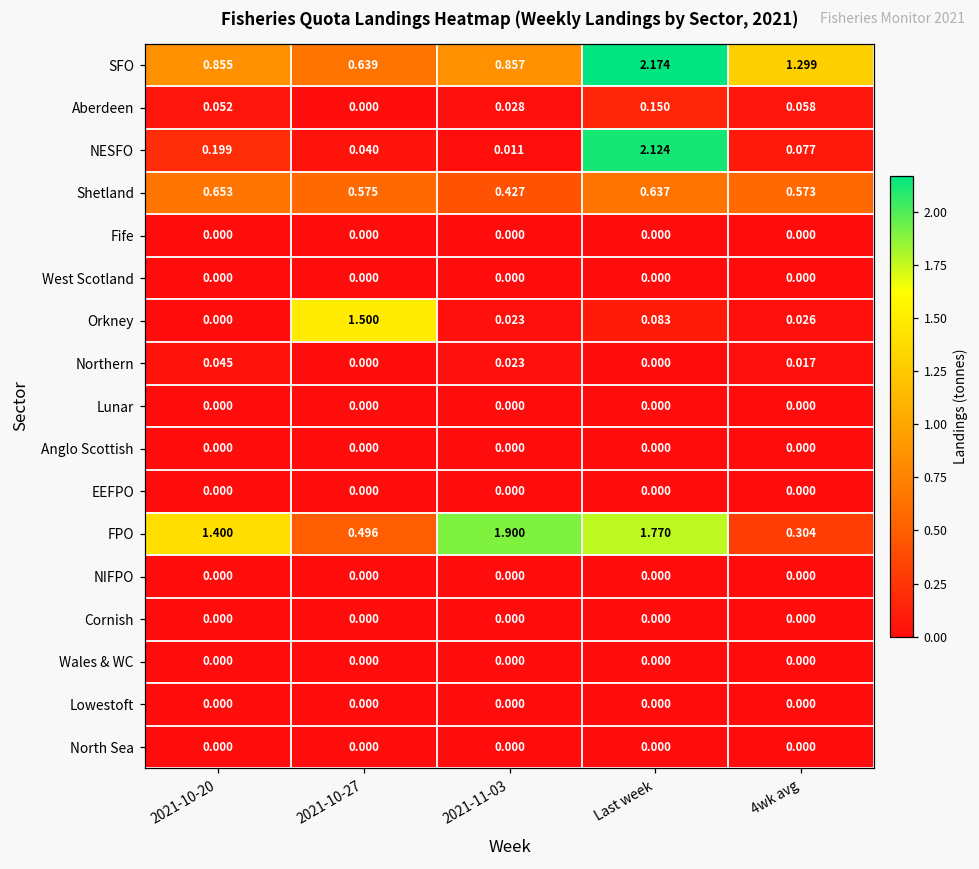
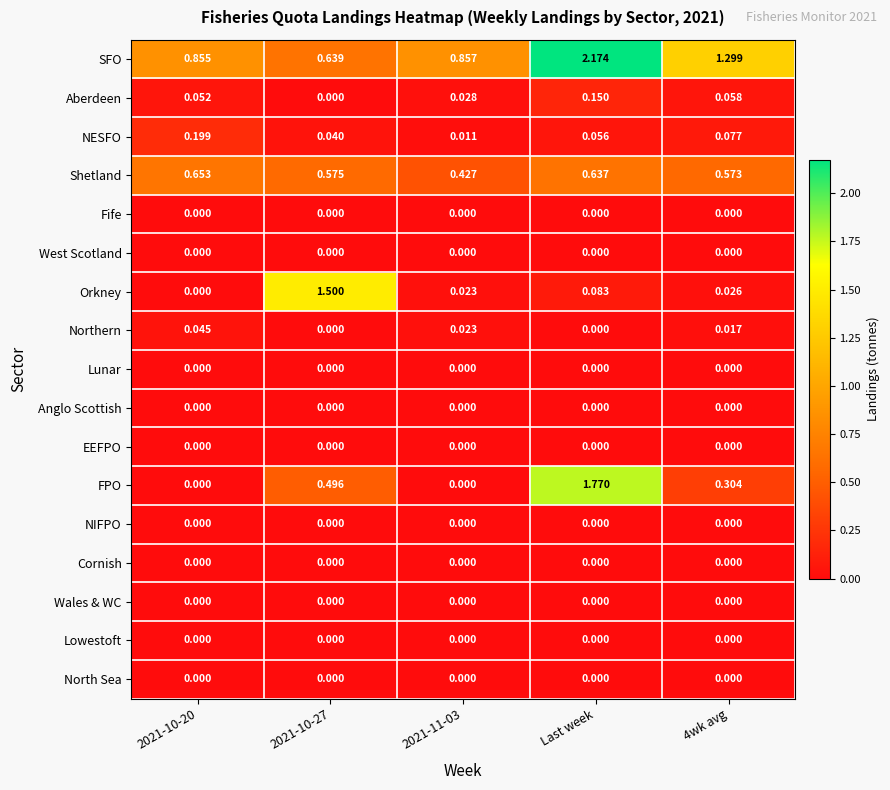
NESFO, Last week: 2.124 -> 0.056
FPO, 2021-10-20: 1.400 -> 0.000
FPO, 2021-11-03: 1.900 -> 0.000
